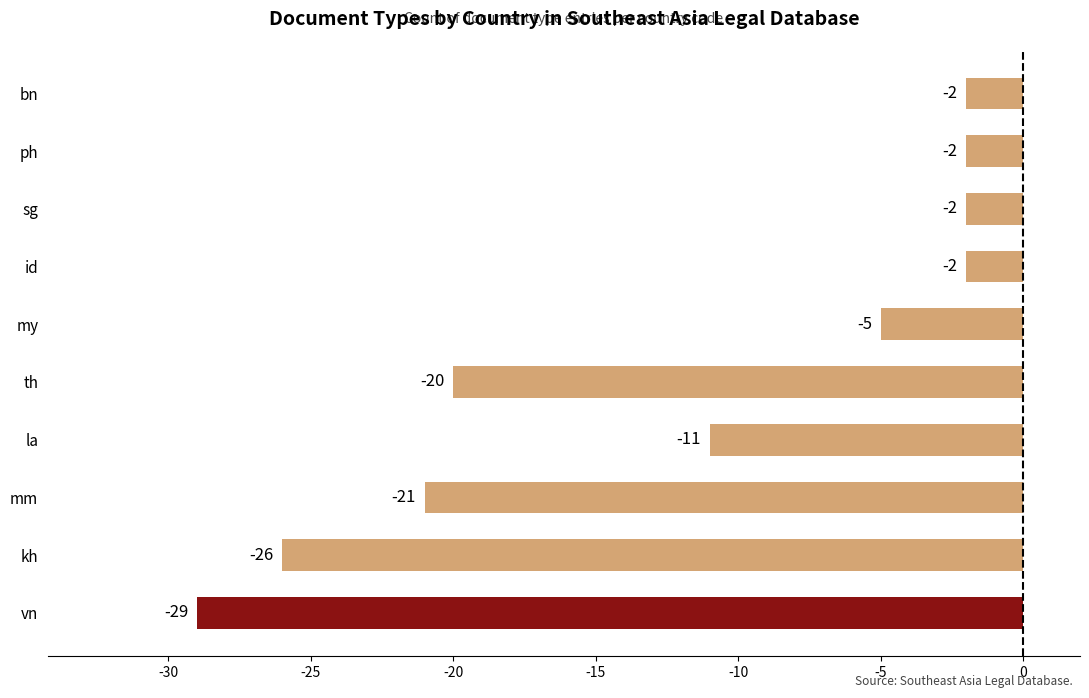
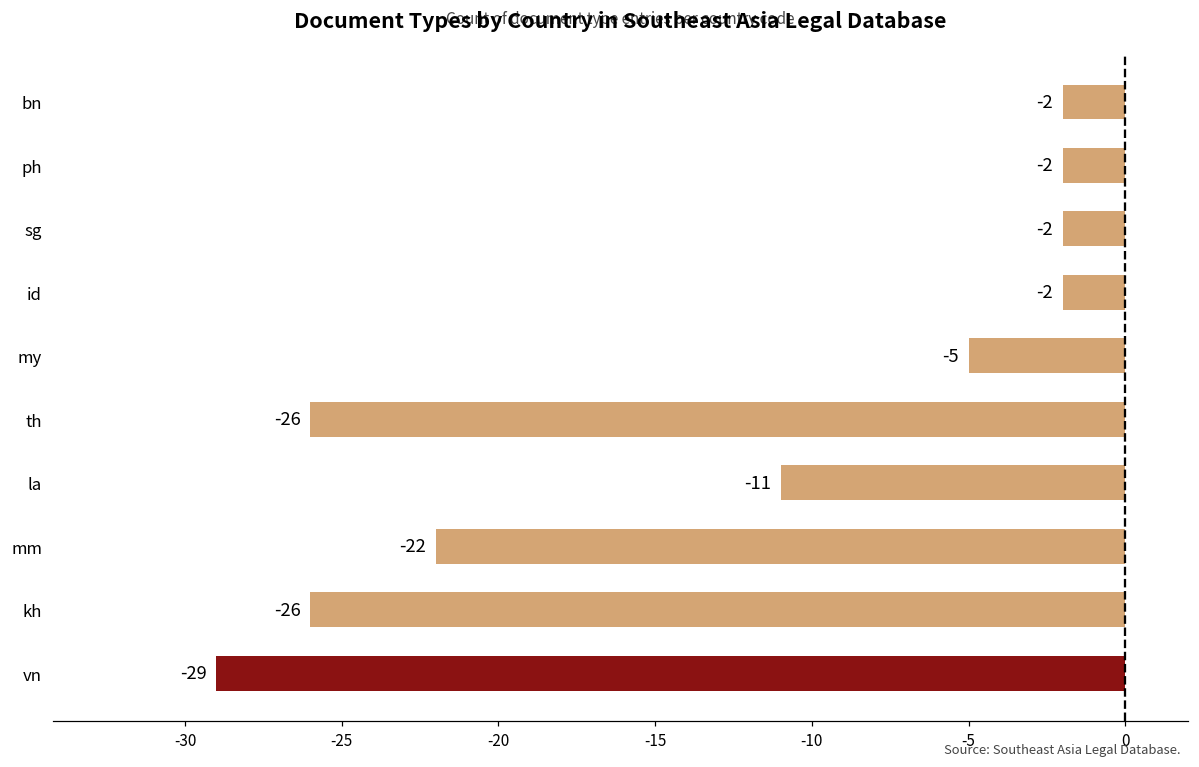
th: -20 -> -26
mm: -21 -> -22
